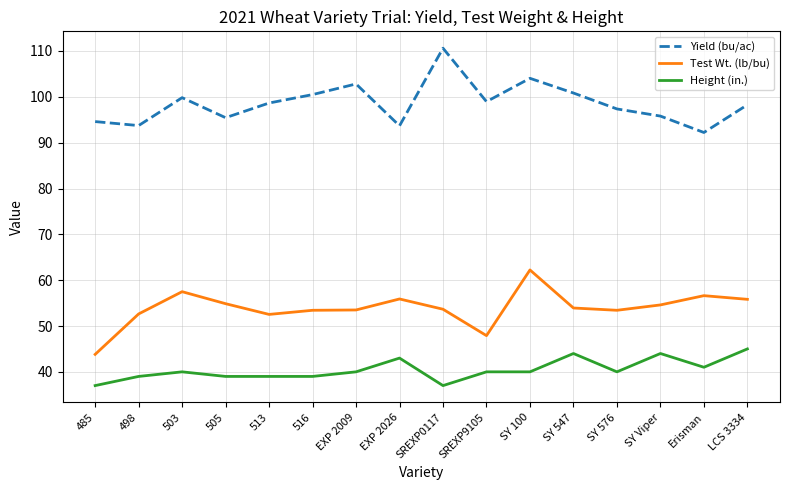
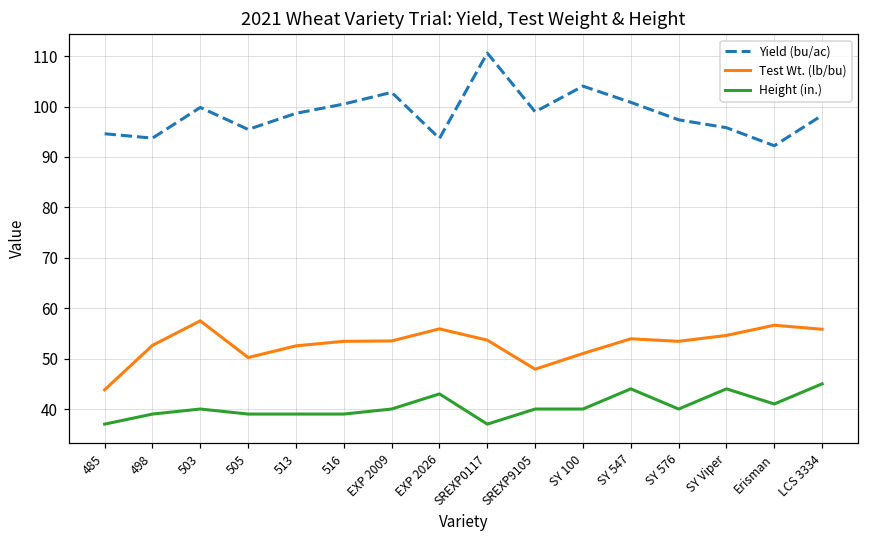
Test Wt. (lb/bu), 505: 55 -> 50
Test Wt. (lb/bu), SY 100: 62 -> 51
